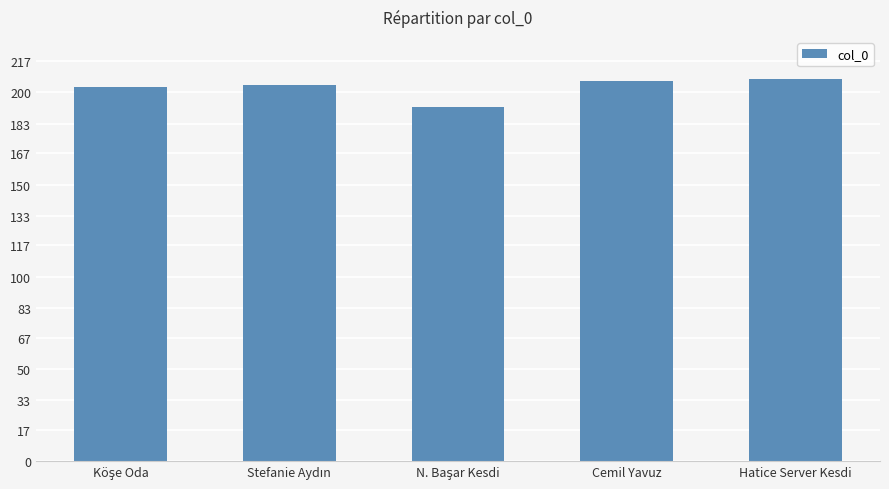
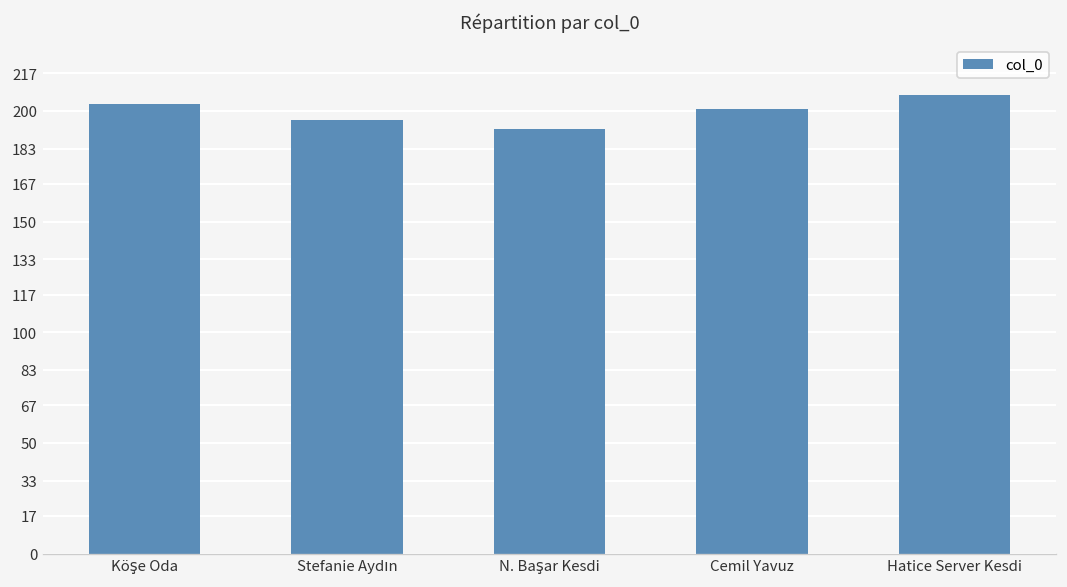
Stefanie Aydın: 204 -> 196
Cemil Yavuz: 206 -> 201
